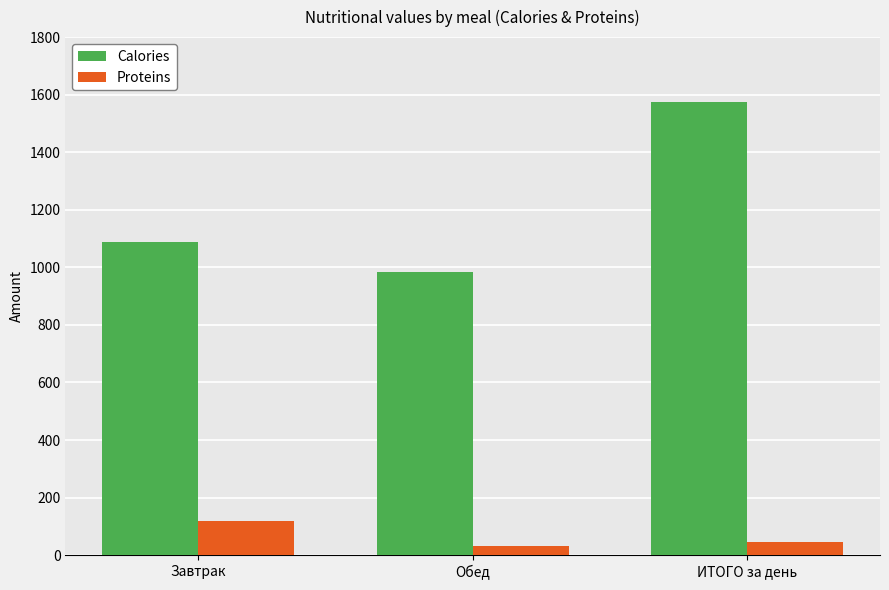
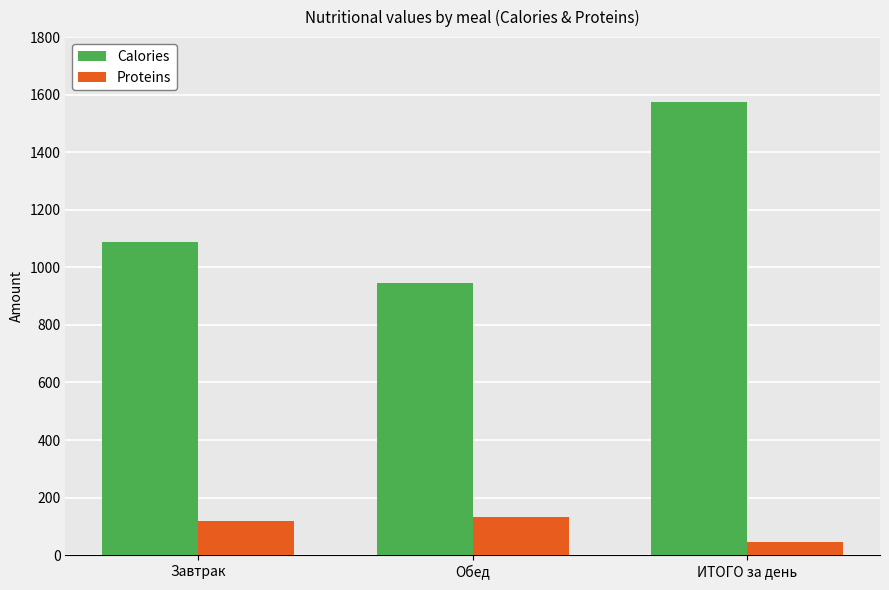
Calories, Обед: 990 -> 940
Proteins, Обед: 30 -> 130
